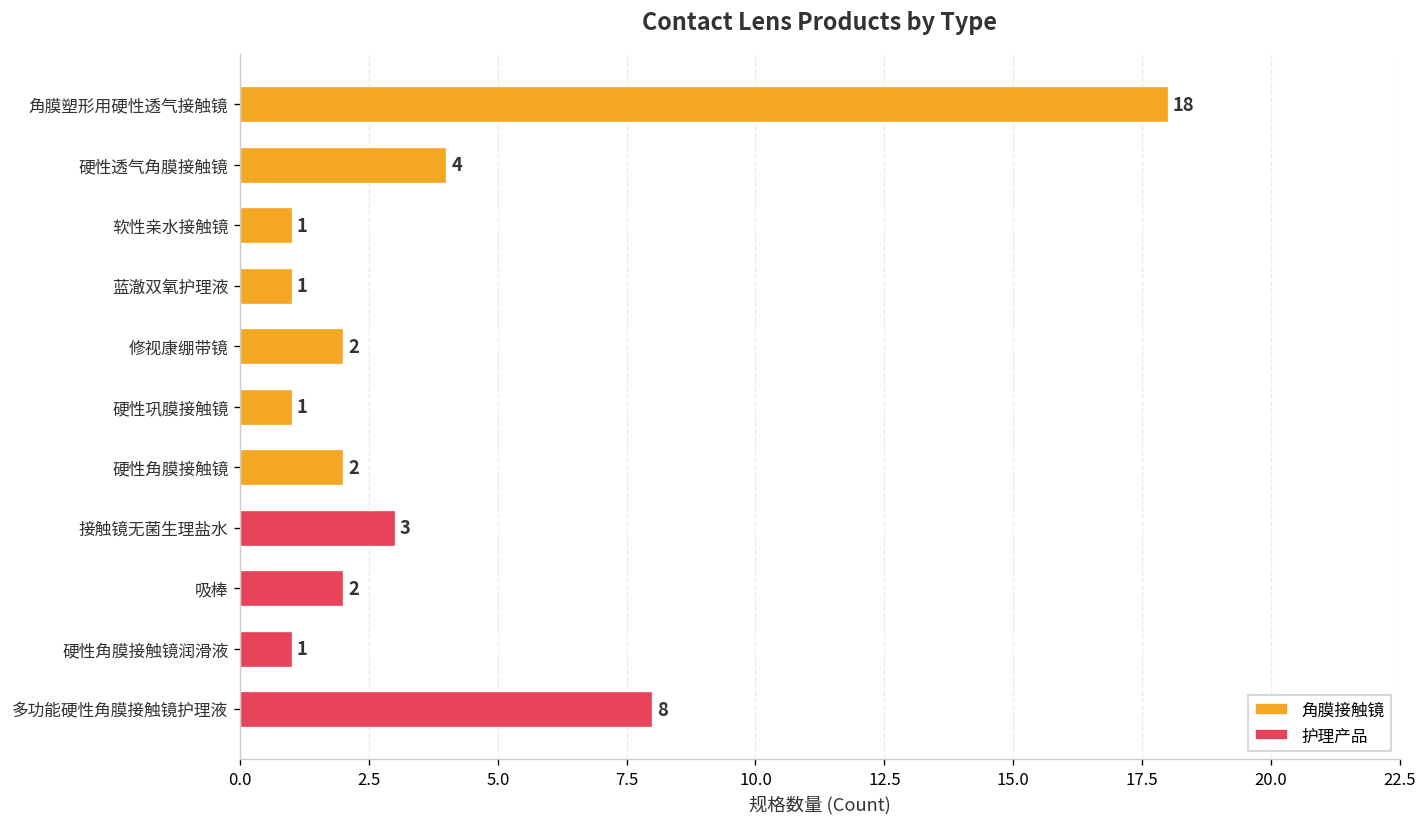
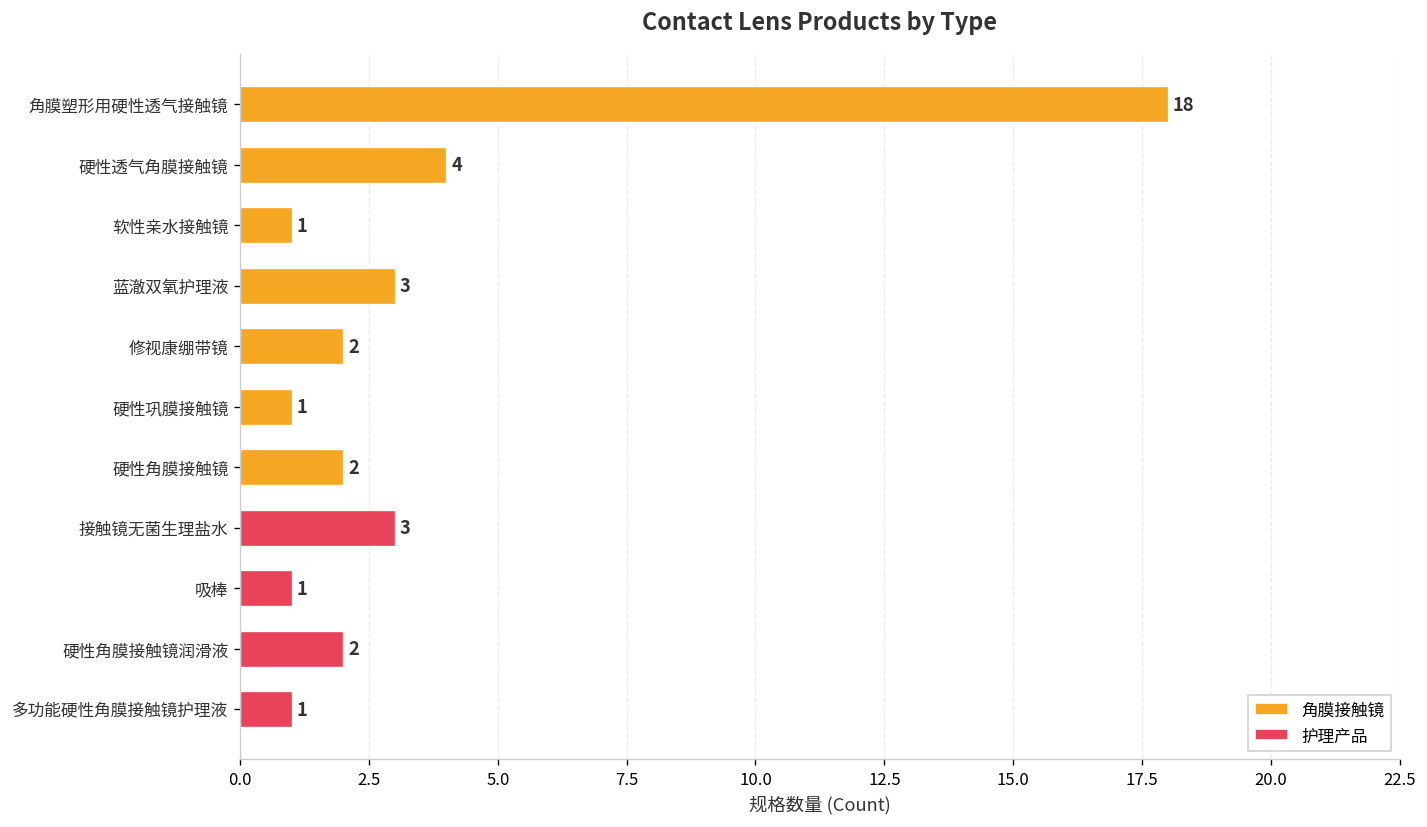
蓝澈双氧护理液: 1 -> 3
吸棒: 2 -> 1
硬性角膜接触镜润滑液: 1 -> 2
多功能硬性角膜接触镜护理液: 8 -> 1
